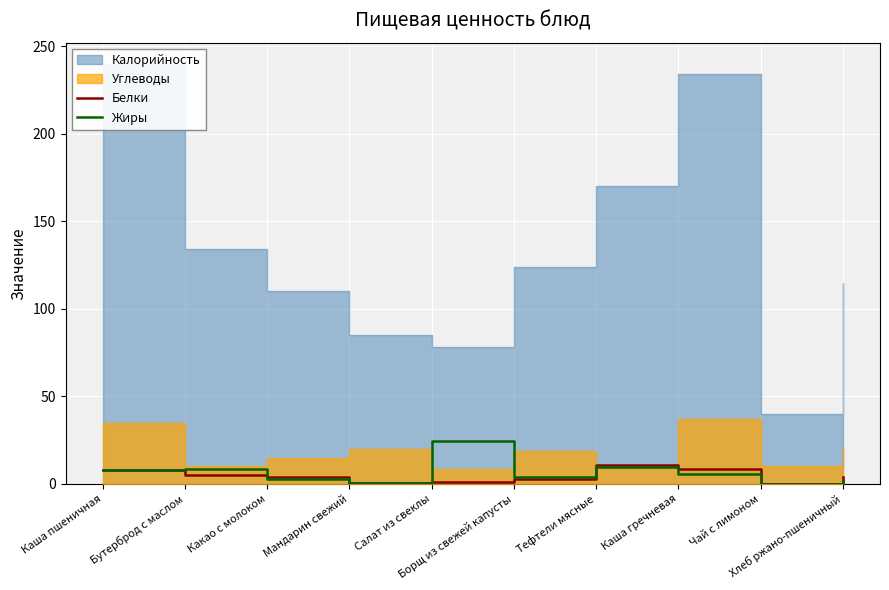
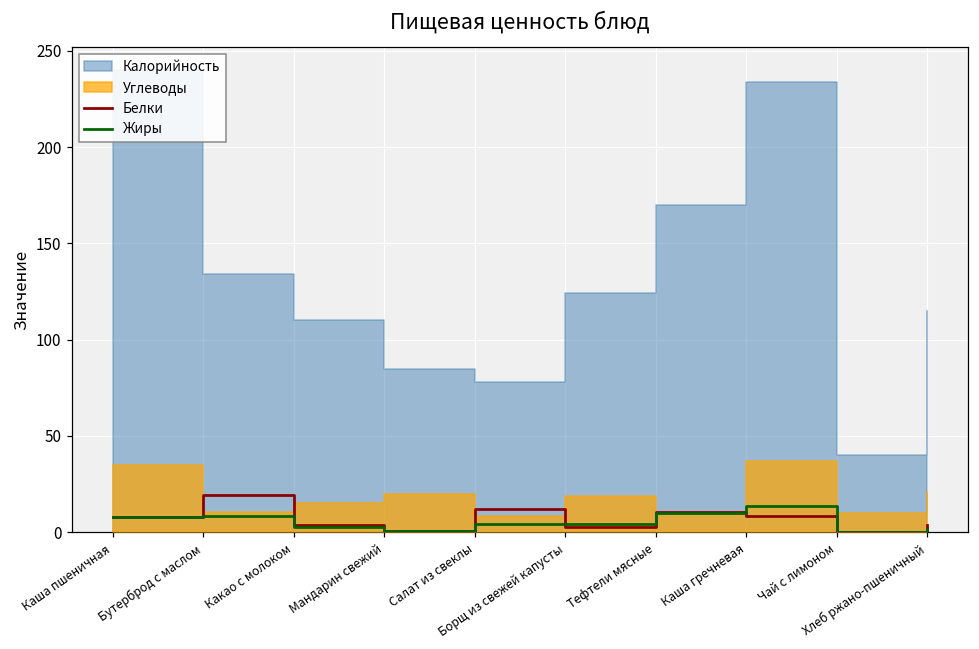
Белки, Бутерброд с маслом: 5 -> 19
Белки, Салат из свеклы: 1 -> 12
Жиры, Салат из свеклы: 24 -> 5
Жиры, Каша гречневая: 6 -> 14
